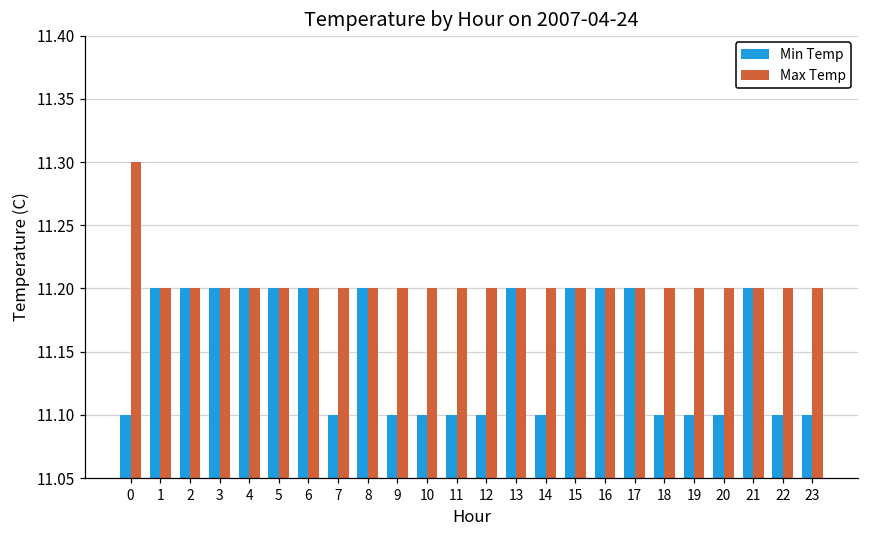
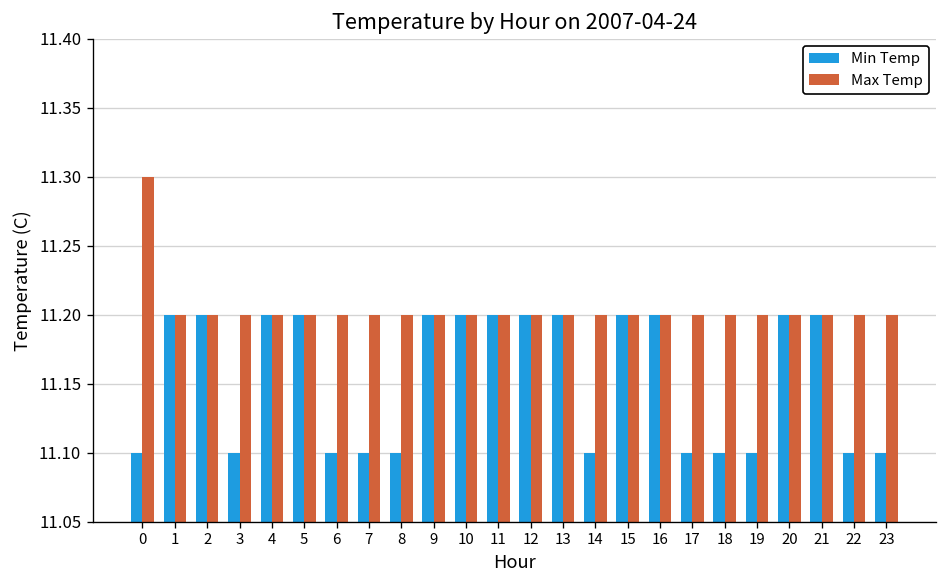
Min Temp, 3: 11.2 -> 11.1
Min Temp, 6: 11.2 -> 11.1
Min Temp, 8: 11.2 -> 11.1
Min Temp, 9: 11.1 -> 11.2
Min Temp, 10: 11.1 -> 11.2
Min Temp, 11: 11.1 -> 11.2
Min Temp, 12: 11.1 -> 11.2
Min Temp, 17: 11.2 -> 11.1
Min Temp, 20: 11.1 -> 11.2
